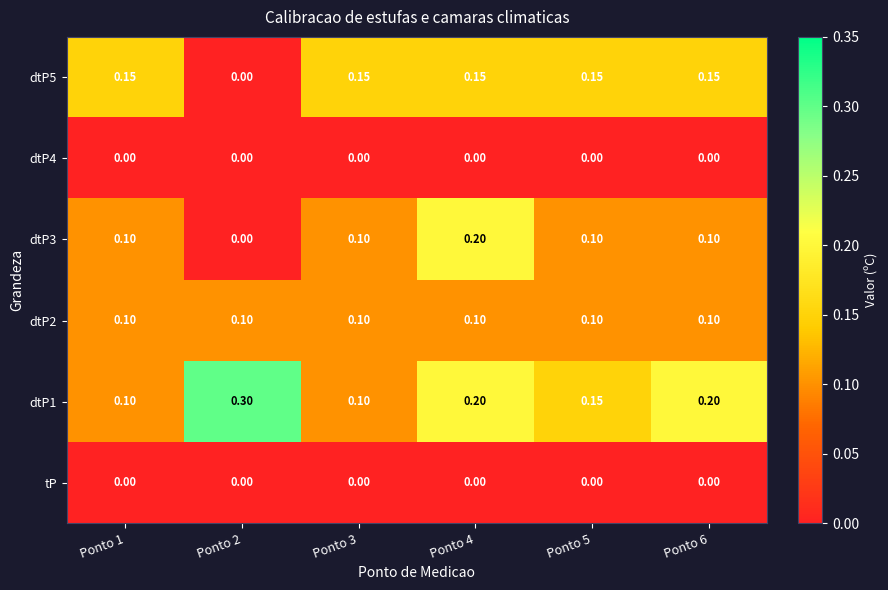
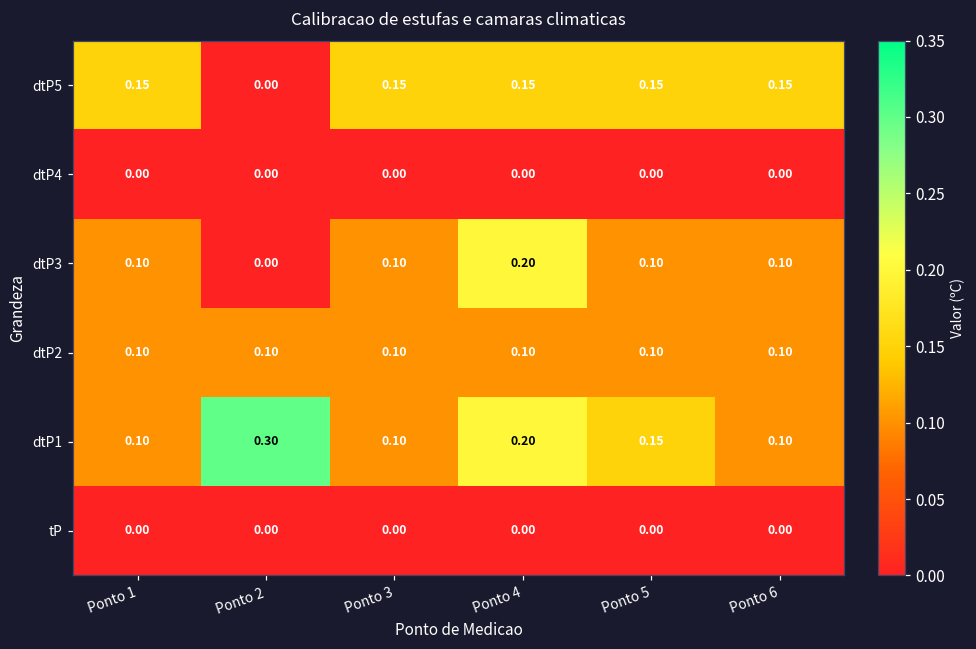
dtP1, Ponto 6: 0.20 -> 0.10
